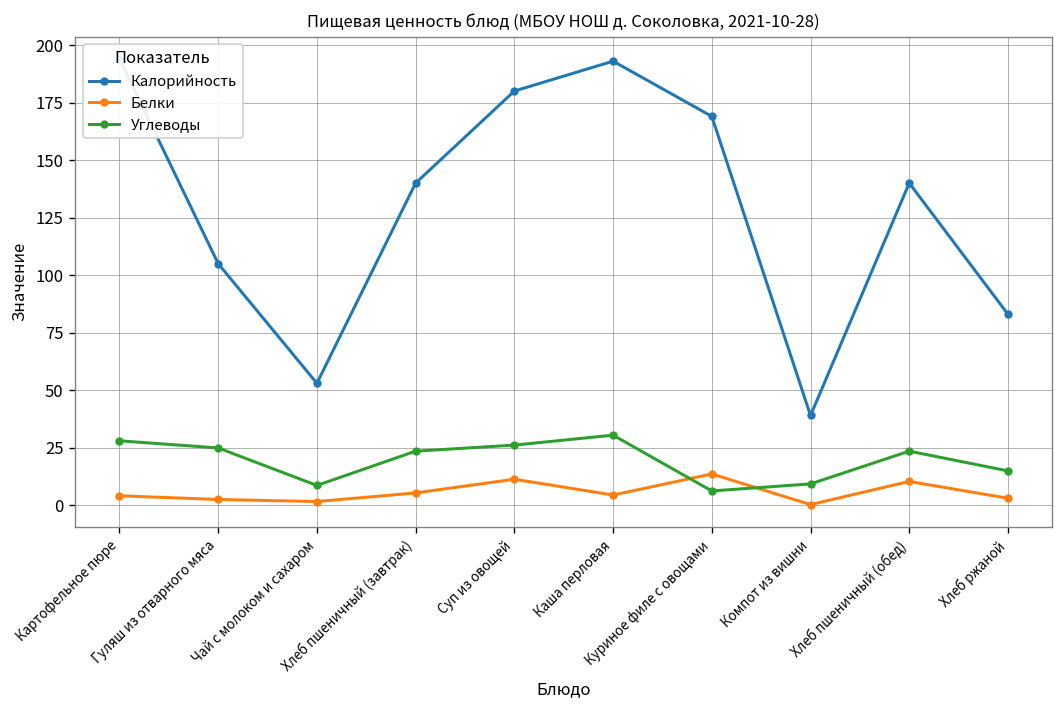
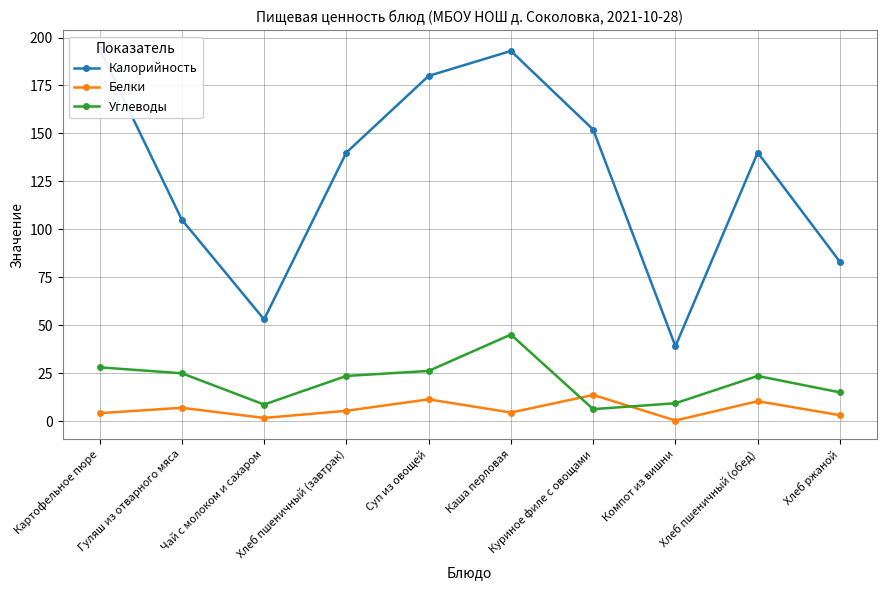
Белки, Гуляш из отварного мяса: 3 -> 7
Углеводы, Каша перловая: 30 -> 45
Калорийность, Куриное филе с овощами: 169 -> 152
